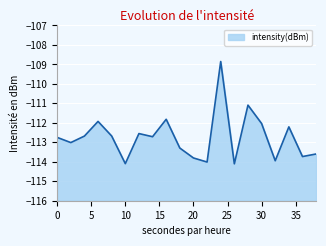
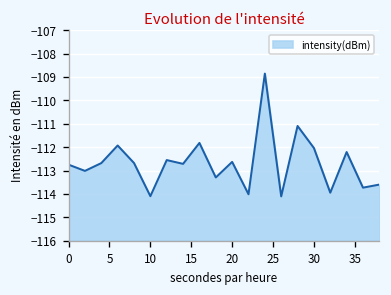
20: -113.8 -> -112.6
